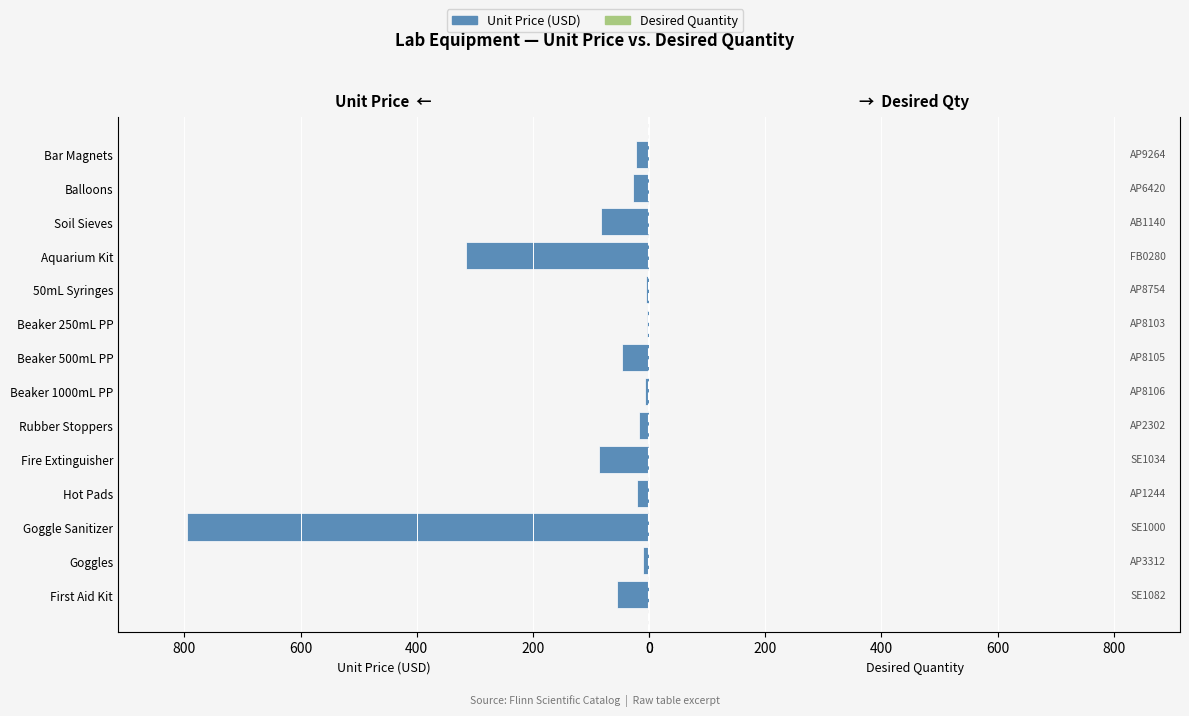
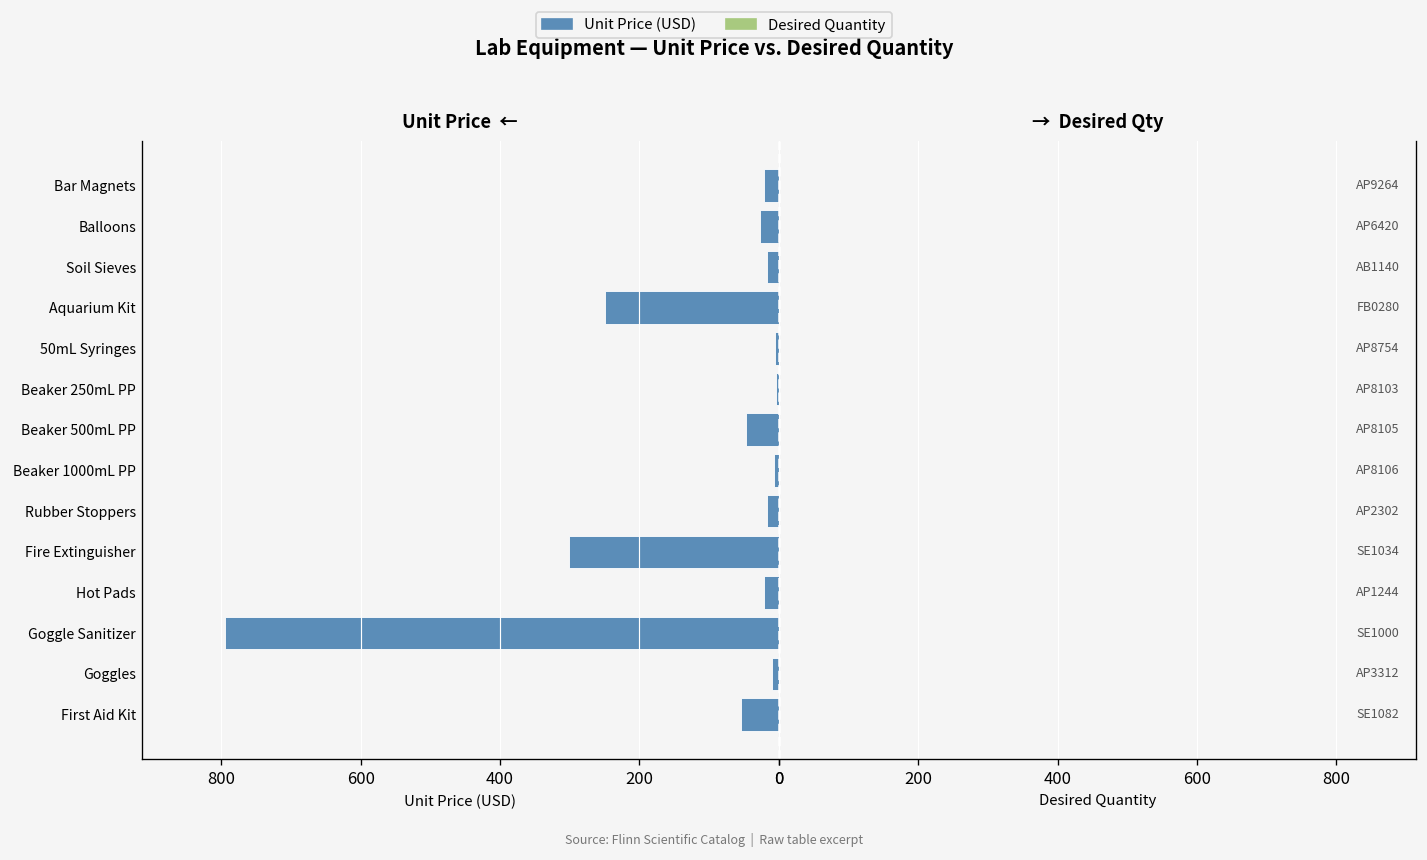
Unit Price ←, Soil Sieves: 80 -> 20
Unit Price ←, Aquarium Kit: 320 -> 250
Unit Price ←, Fire Extinguisher: 90 -> 300
